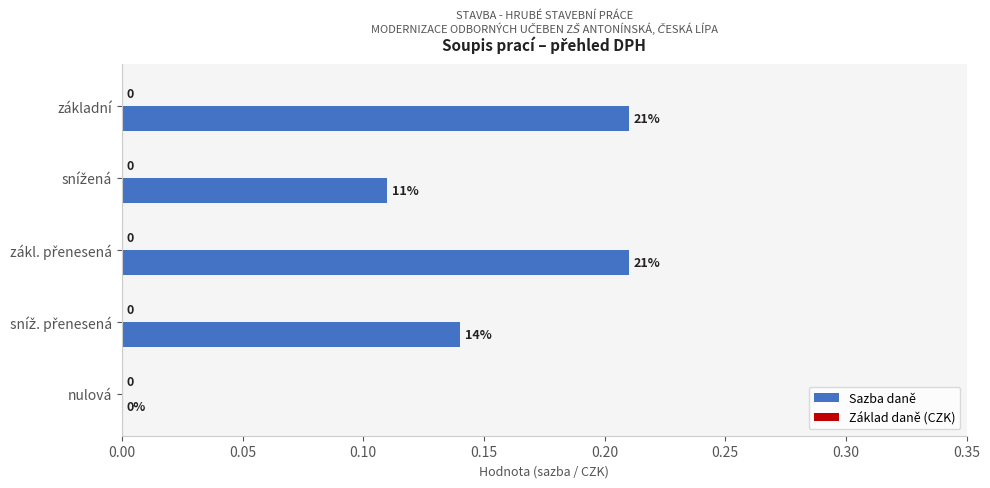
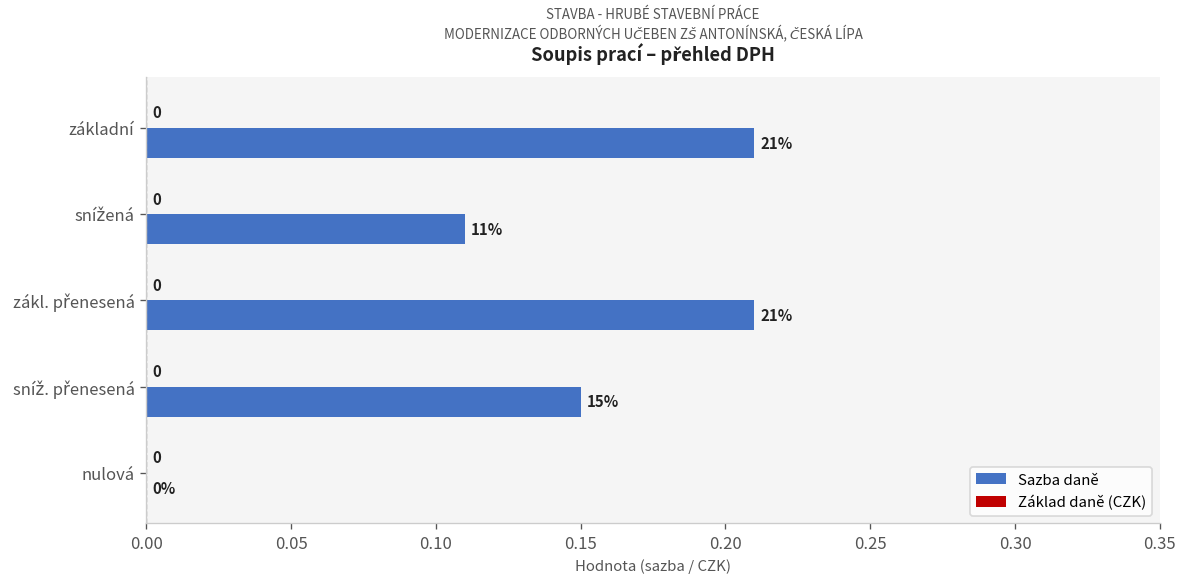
Sazba daně, sníž. přenesená: 14% -> 15%
